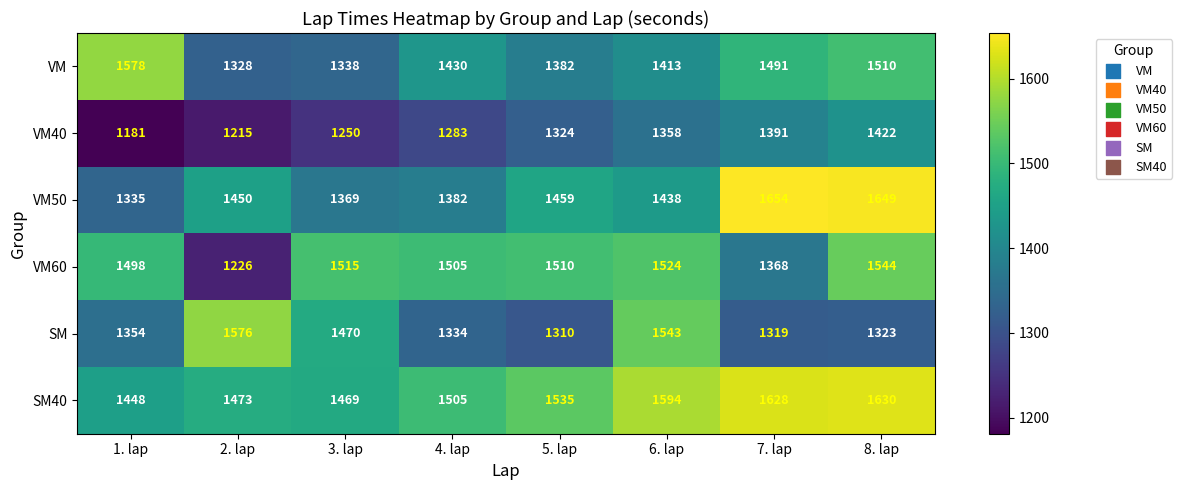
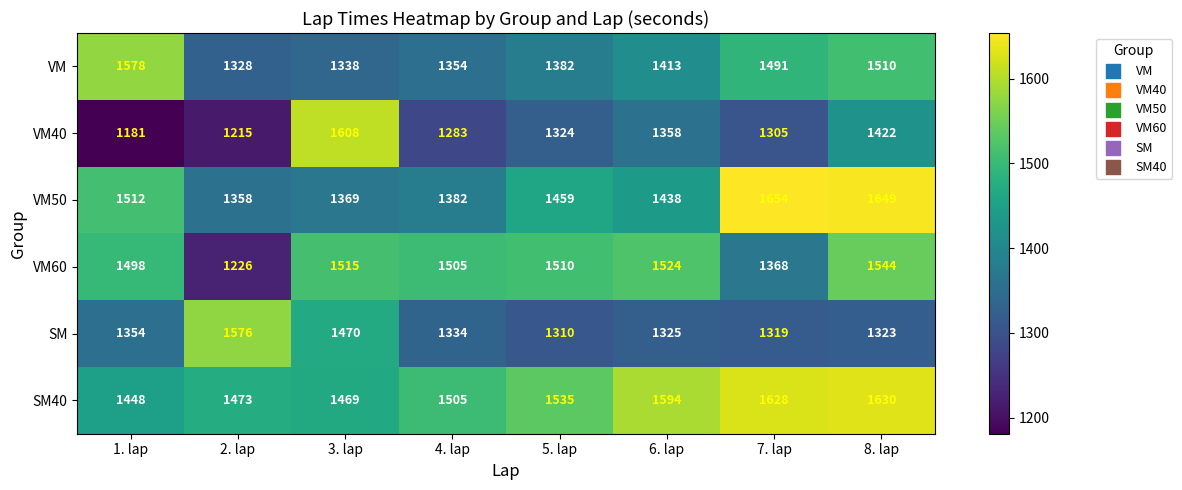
VM, 4. lap: 1430 -> 1354
VM40, 3. lap: 1250 -> 1608
VM40, 7. lap: 1391 -> 1305
VM50, 1. lap: 1335 -> 1512
VM50, 2. lap: 1450 -> 1358
SM, 6. lap: 1543 -> 1325
